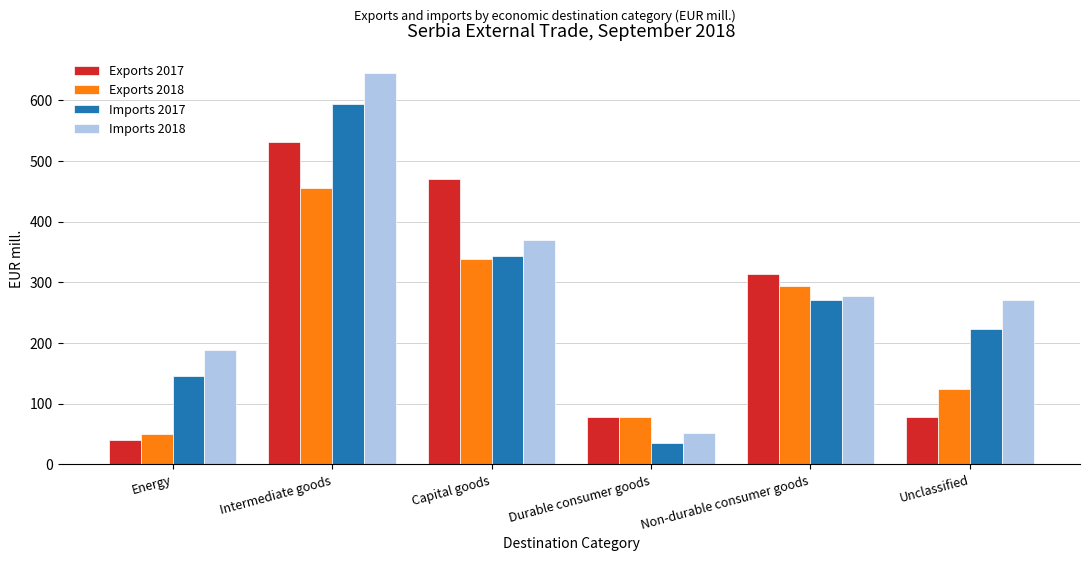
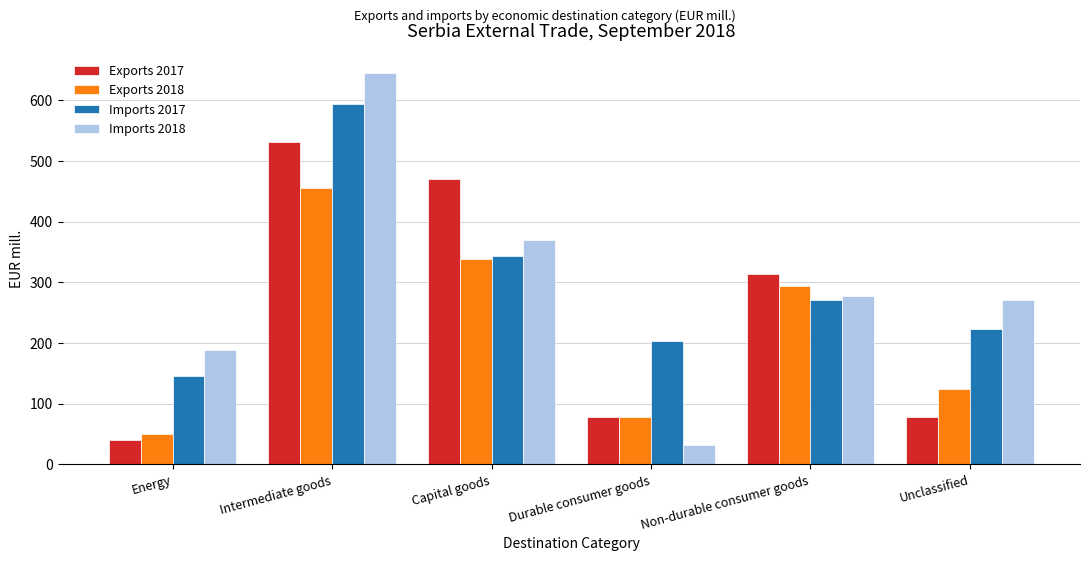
Imports 2017, Durable consumer goods: 30 -> 200
Imports 2018, Durable consumer goods: 50 -> 30
